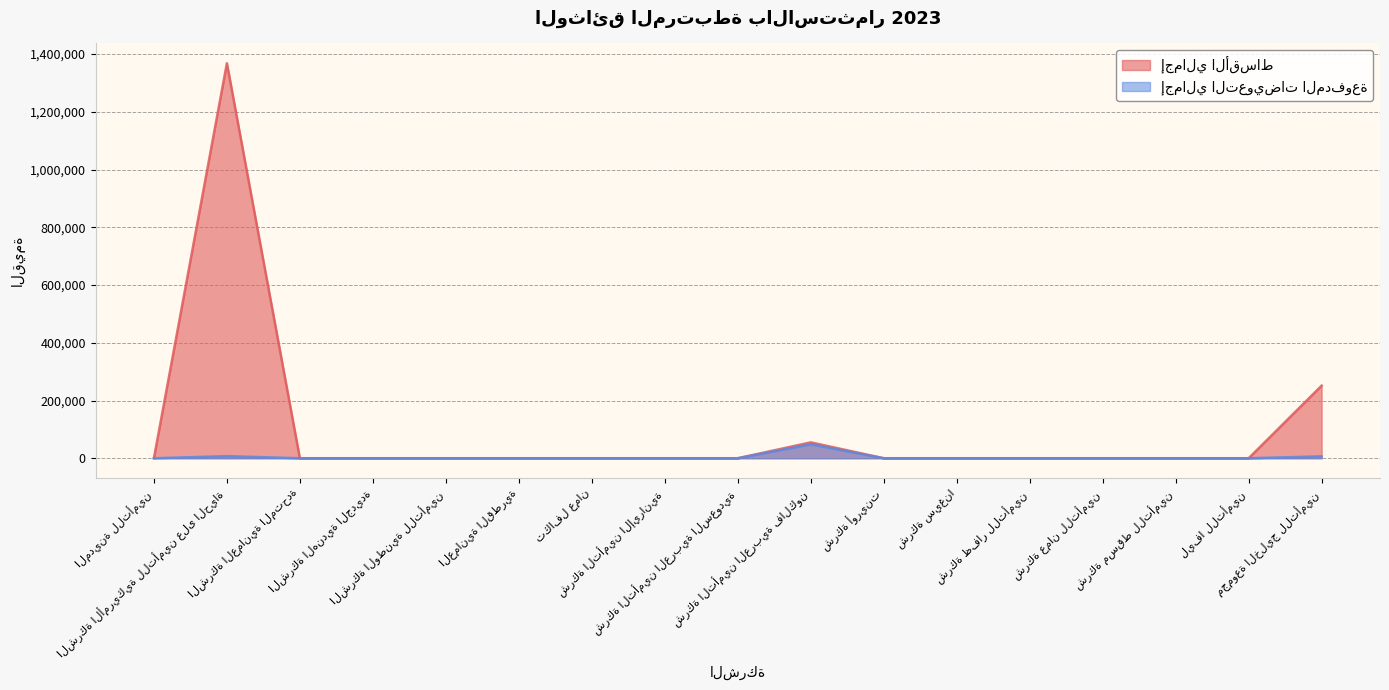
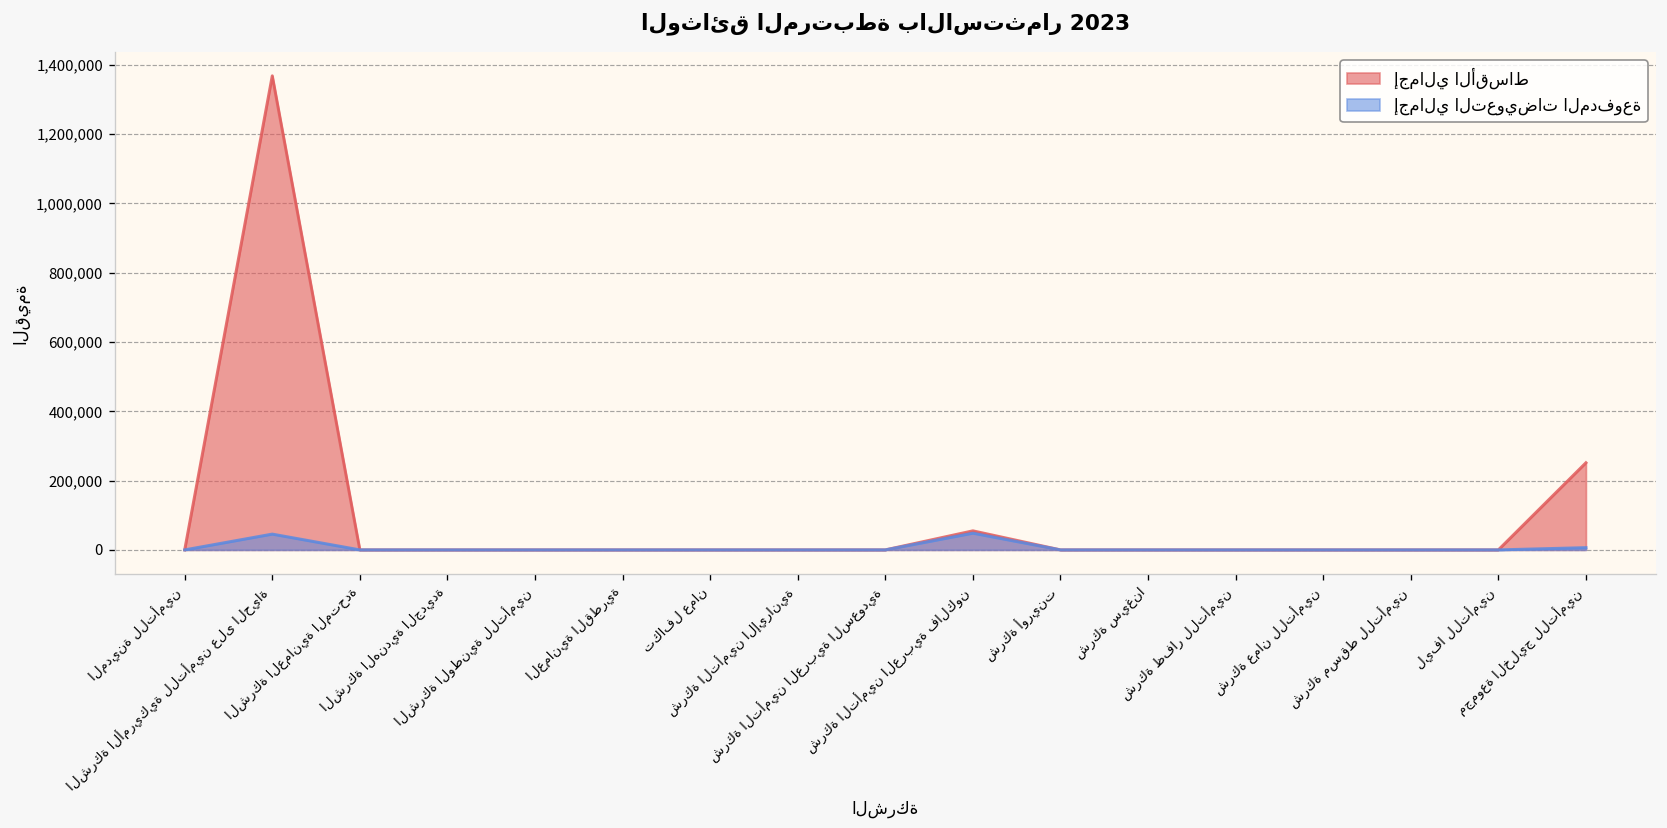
إجمالي التعويضات المدفوعة, الشركة الأمريكية للتأمين على الحياة: 10,000 -> 50,000
